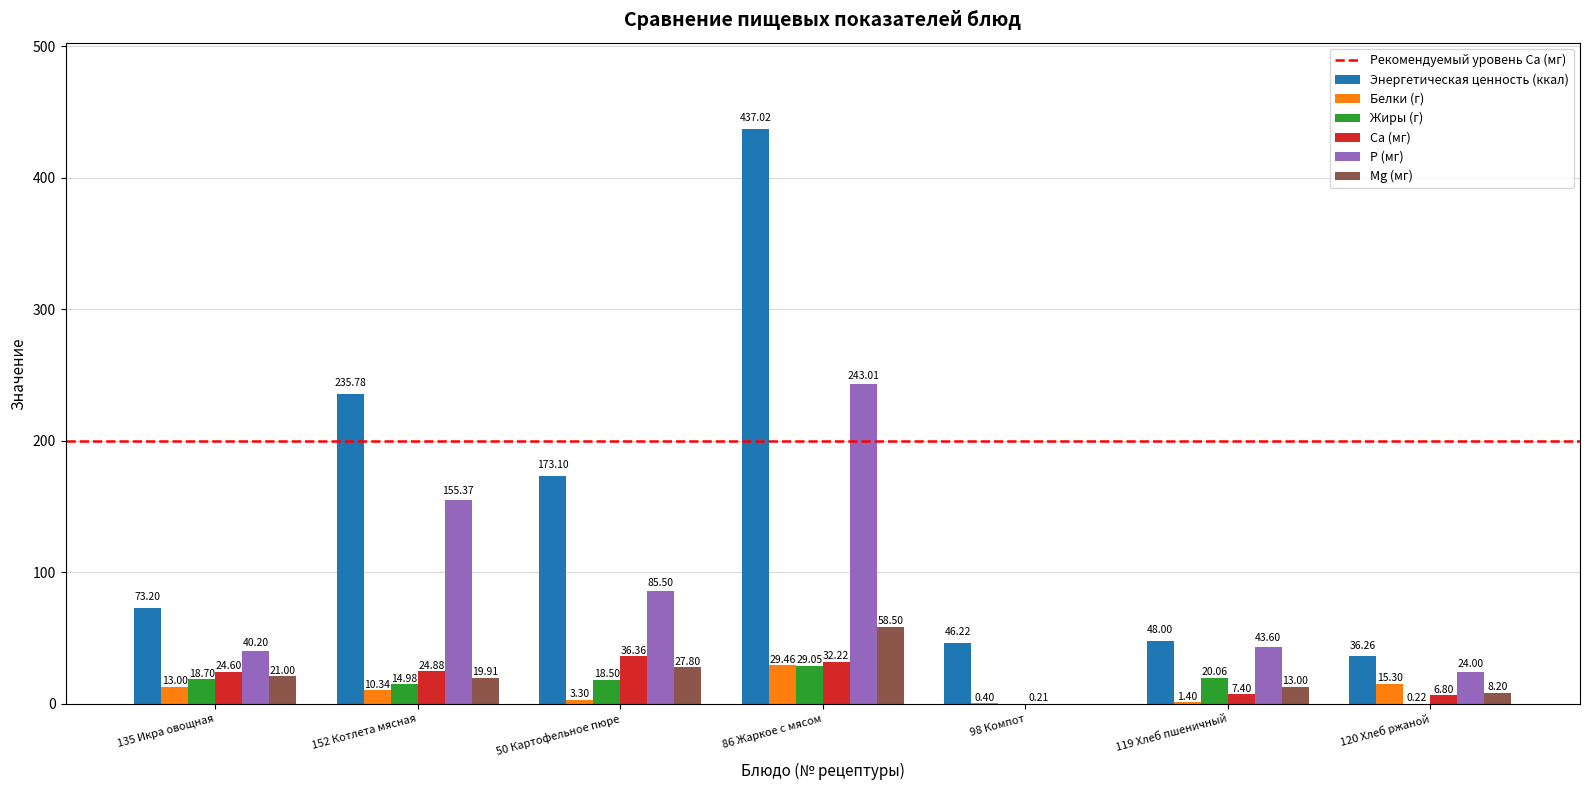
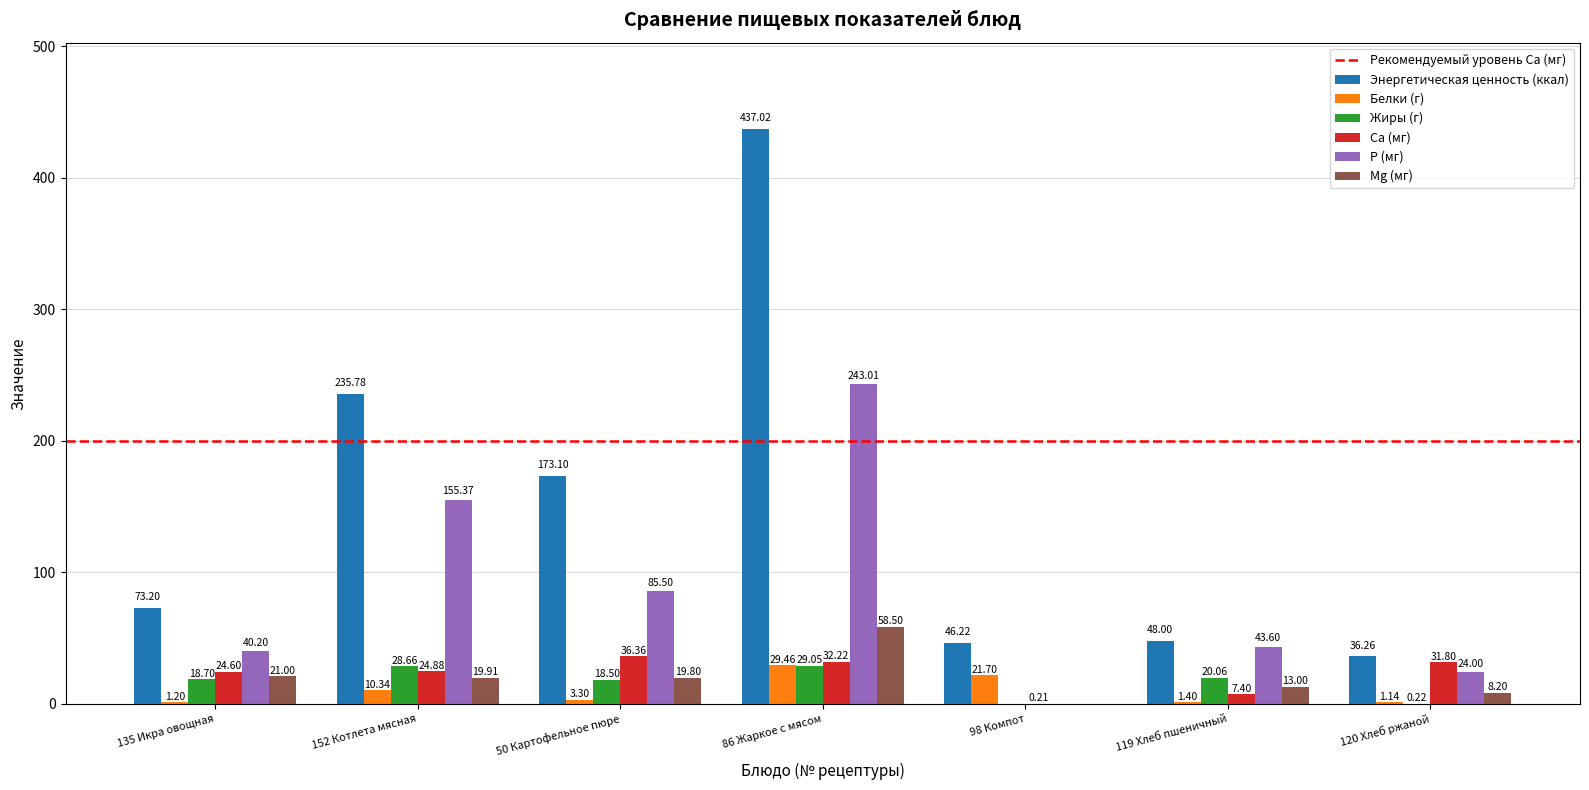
Белки (г), 135 Икра овощная: 13.00 -> 1.20
Жиры (г), 152 Котлета мясная: 14.98 -> 28.66
Mg (мг), 50 Картофельное пюре: 27.80 -> 19.80
Белки (г), 98 Компот: 0.40 -> 21.70
Белки (г), 120 Хлеб ржаной: 15.30 -> 1.14
Ca (мг), 120 Хлеб ржаной: 6.80 -> 31.80
